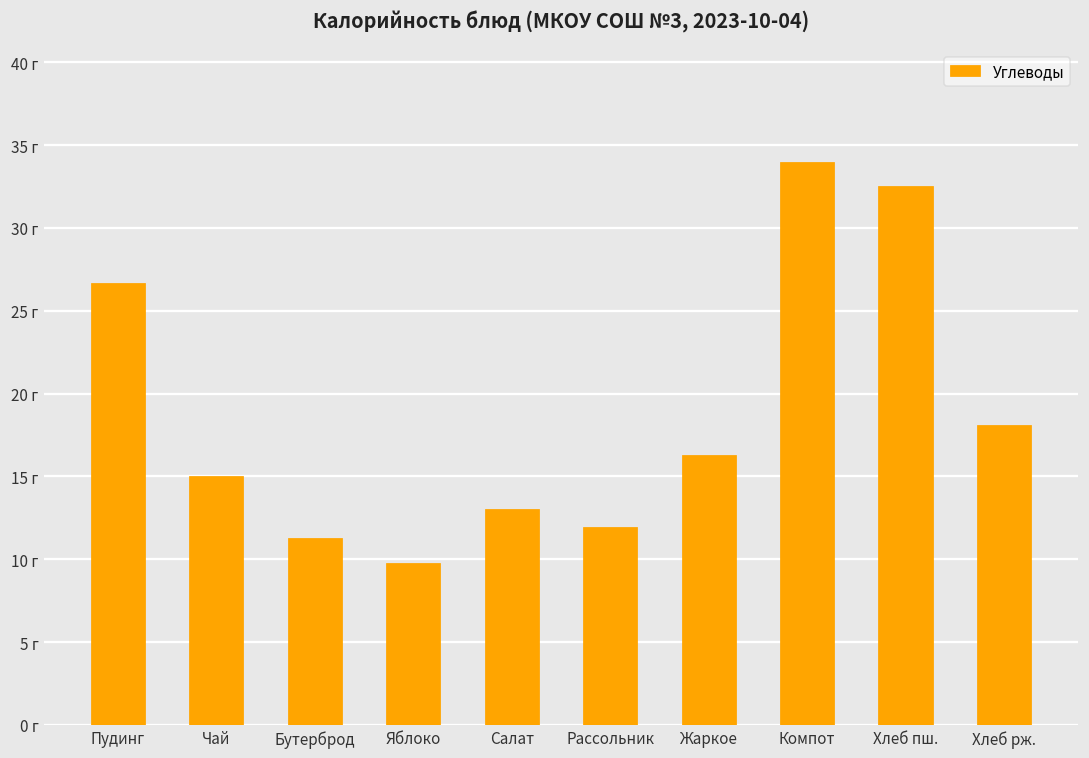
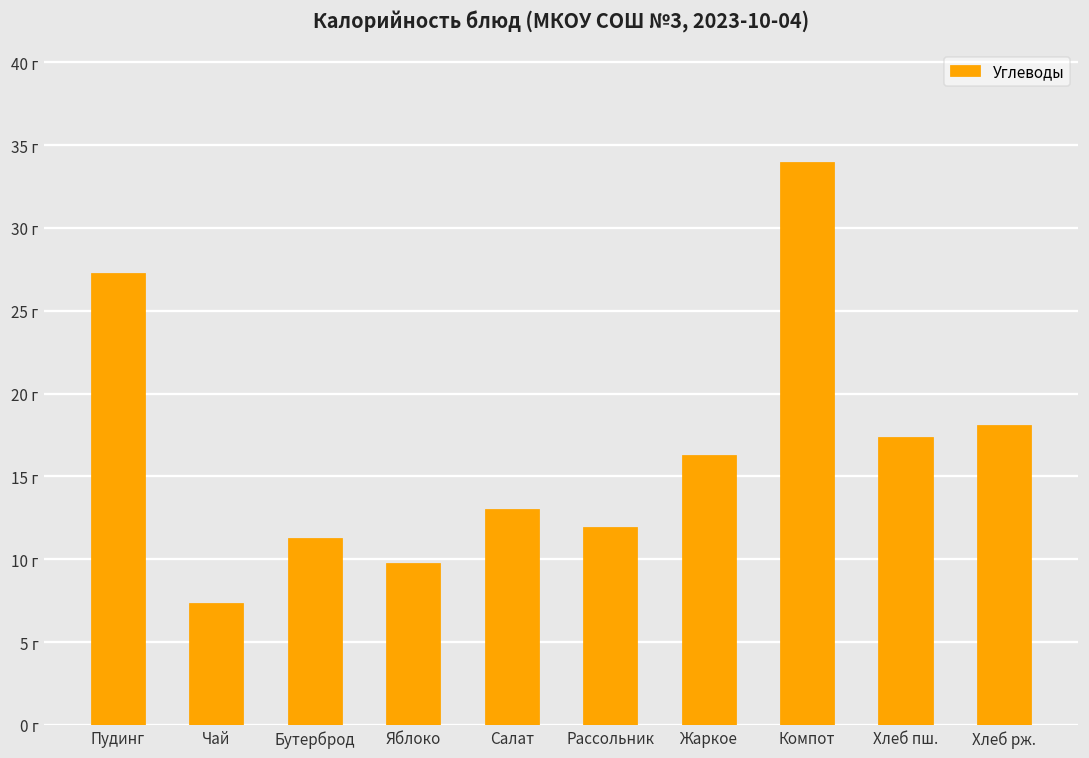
Пудинг: 26.7 г -> 27.3 г
Чай: 15.0 г -> 7.4 г
Хлеб пш.: 32.5 г -> 17.4 г
